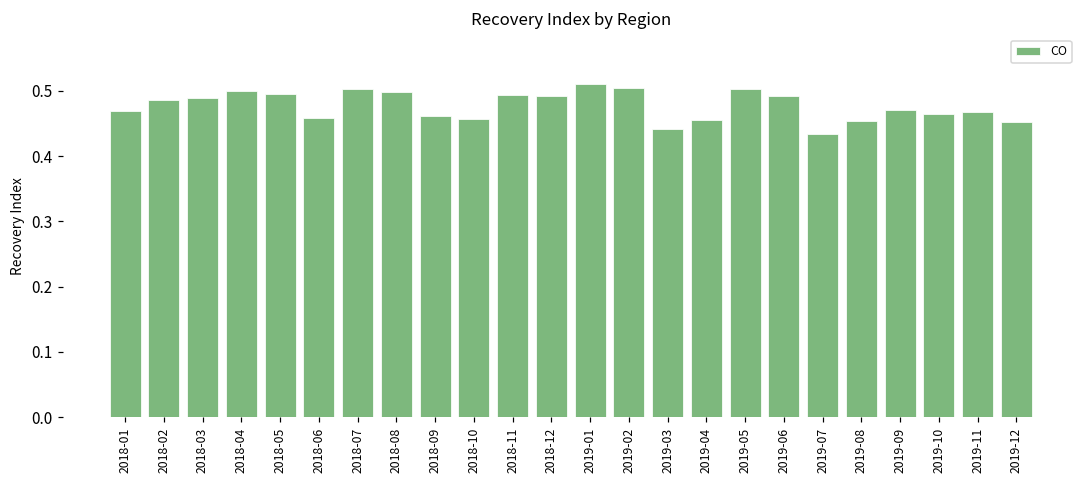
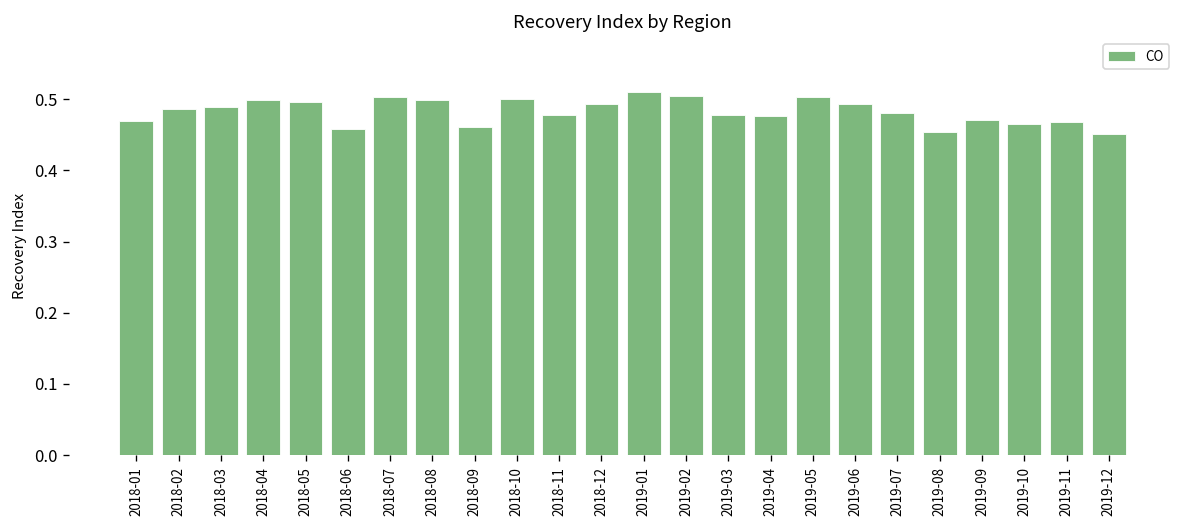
2018-10: 0.46 -> 0.50
2018-11: 0.49 -> 0.48
2019-03: 0.44 -> 0.48
2019-04: 0.45 -> 0.48
2019-07: 0.43 -> 0.48
